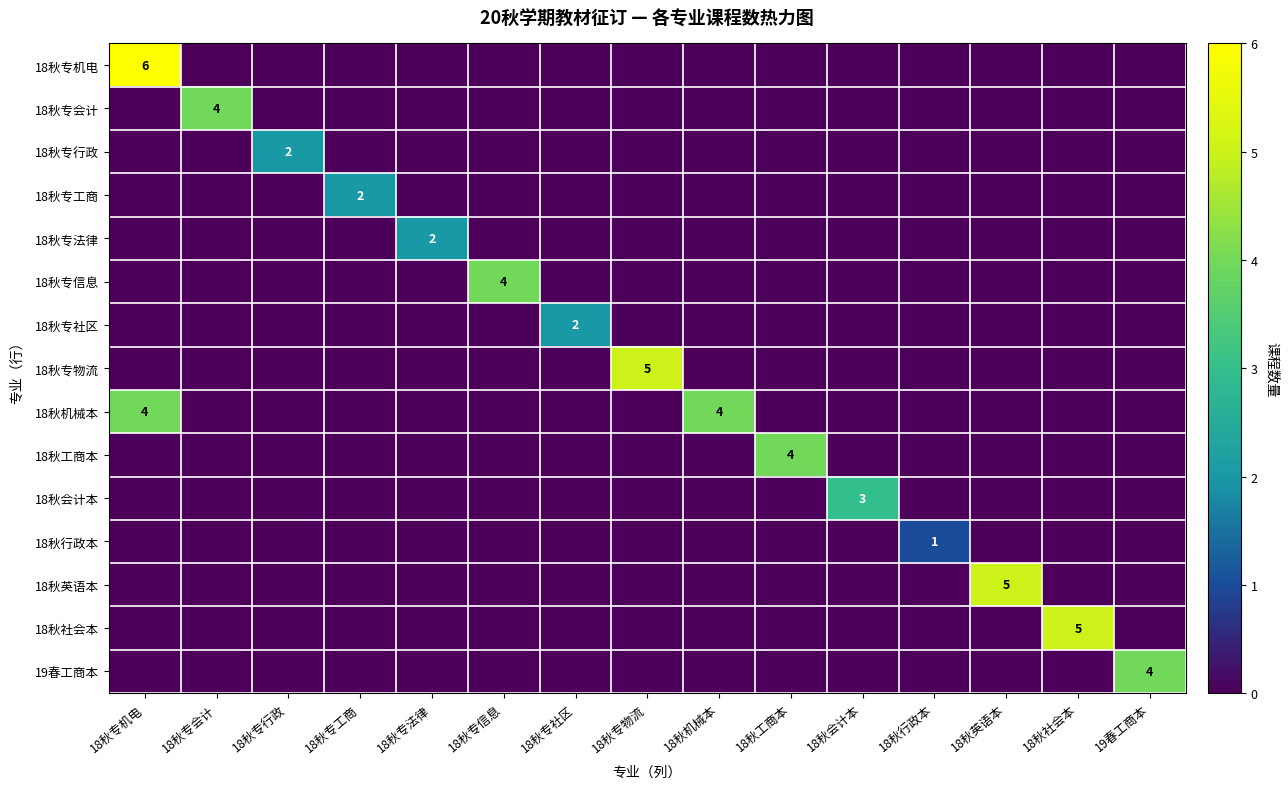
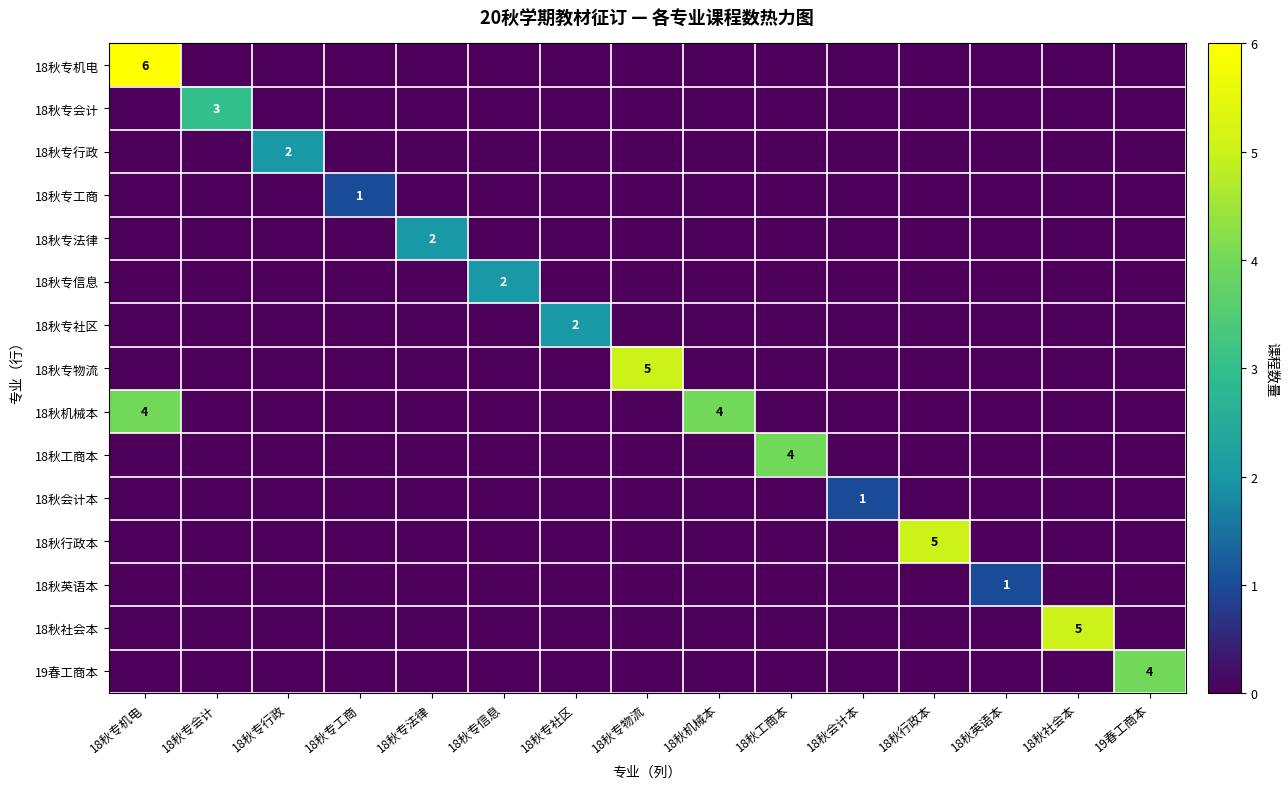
18秋专会计, 18秋专会计: 4 -> 3
18秋专工商, 18秋专工商: 2 -> 1
18秋专信息, 18秋专信息: 4 -> 2
18秋会计本, 18秋会计本: 3 -> 1
18秋行政本, 18秋行政本: 1 -> 5
18秋英语本, 18秋英语本: 5 -> 1
